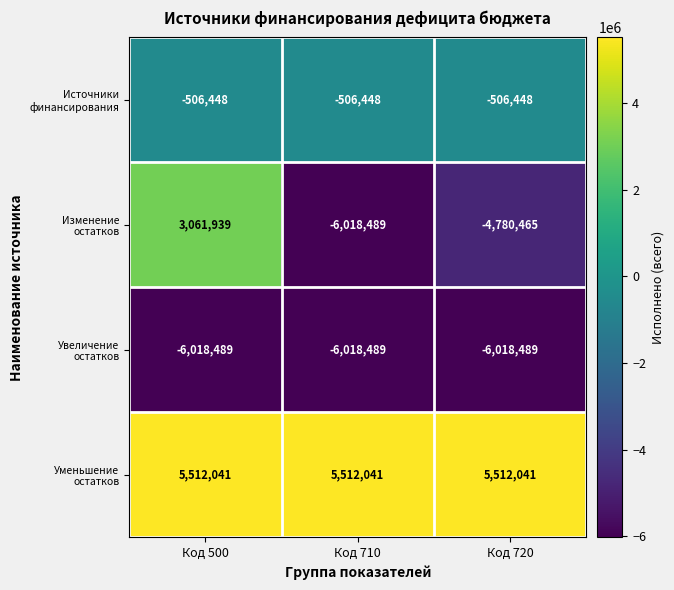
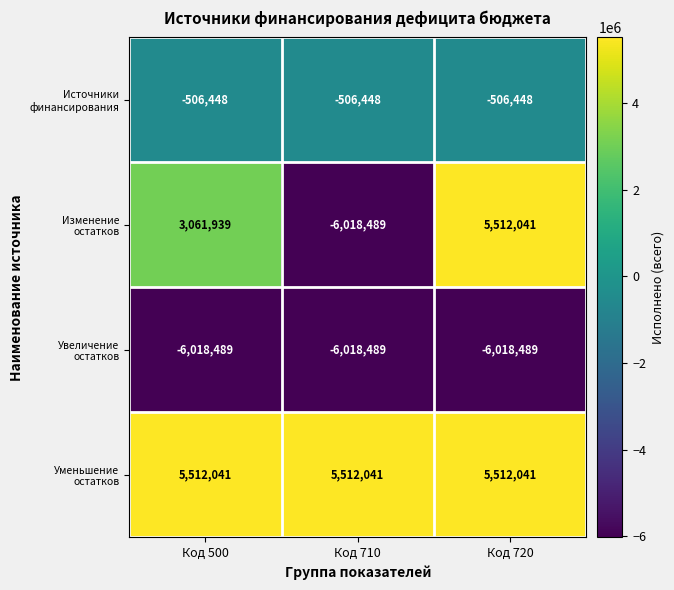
Изменение остатков, Код 720: -4,780,465 -> 5,512,041
